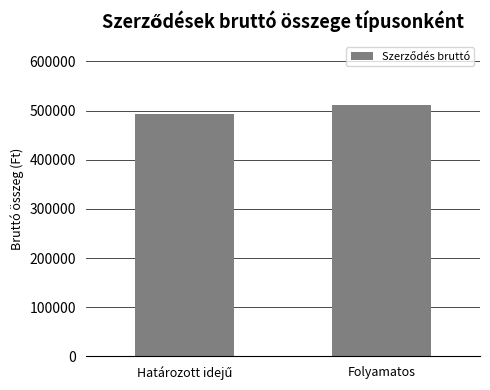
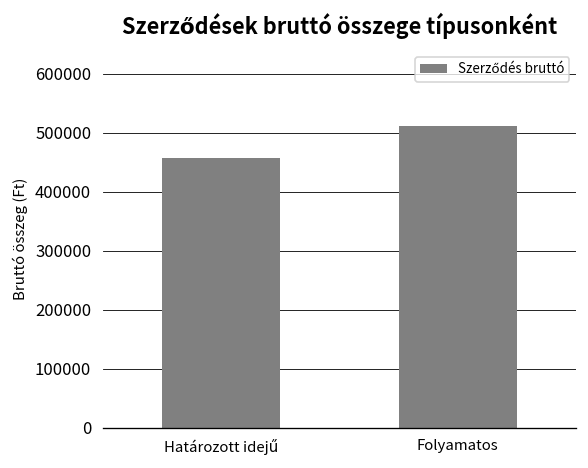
Határozott idejű: 490000 -> 460000
